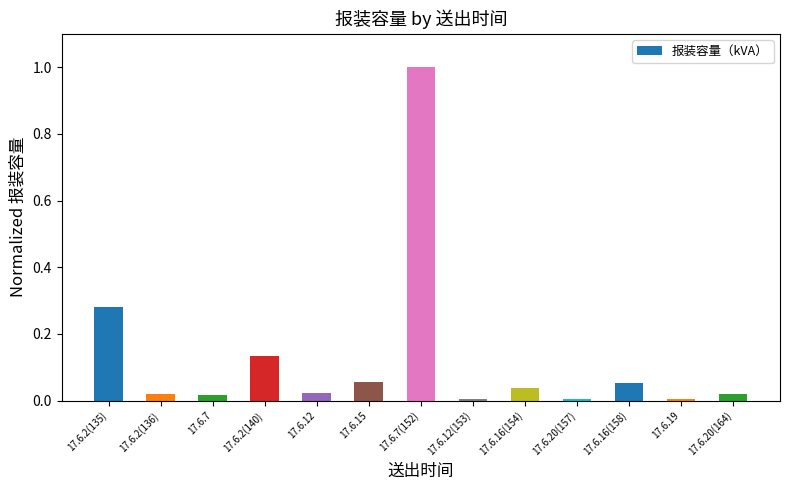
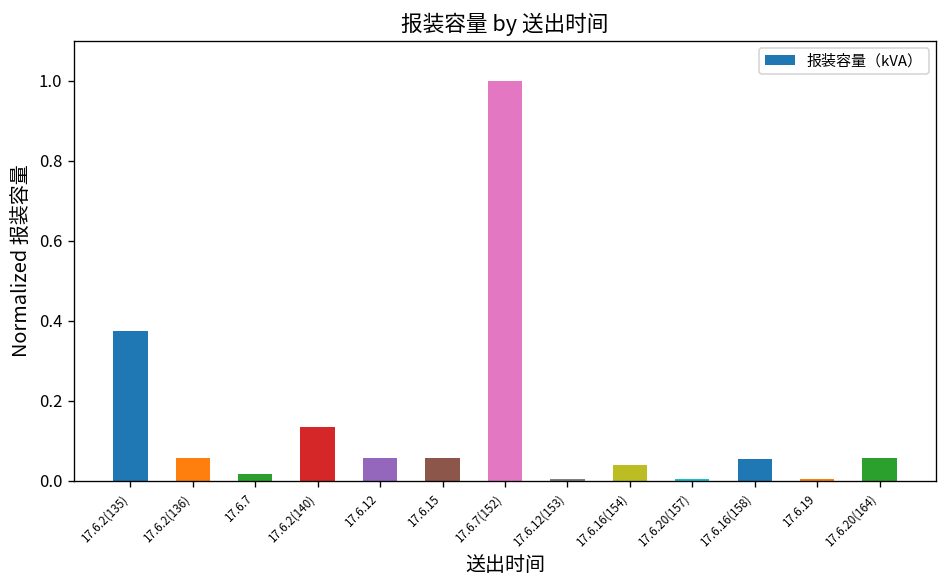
17.6.2(135): 0.28 -> 0.37
17.6.2(136): 0.02 -> 0.06
17.6.12: 0.02 -> 0.06
17.6.20(164): 0.02 -> 0.06
